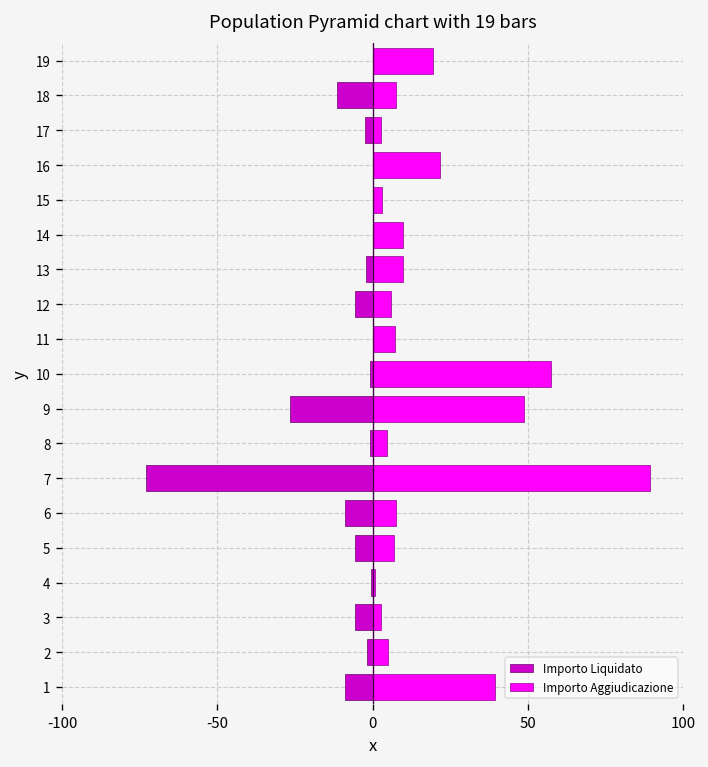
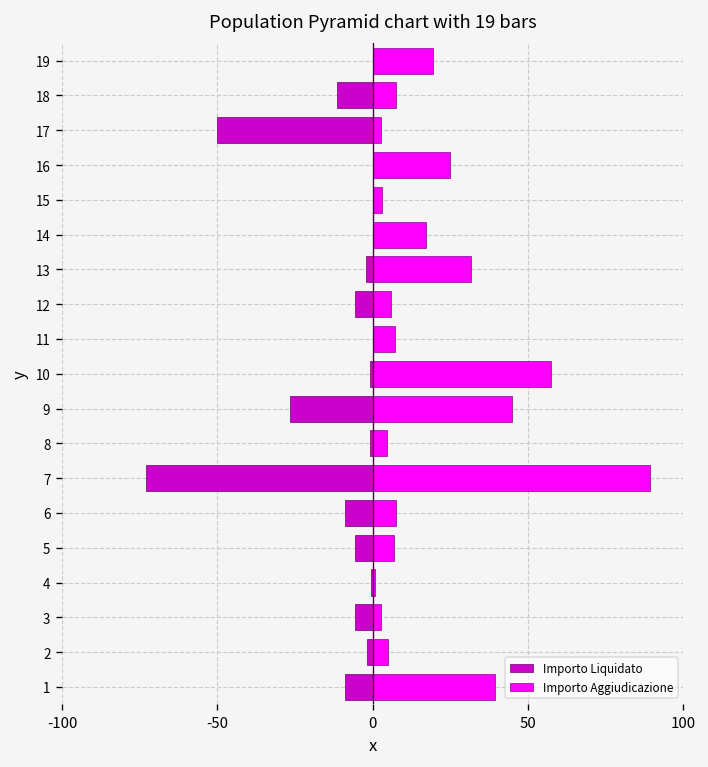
Importo Liquidato, 17: -3 -> -50
Importo Aggiudicazione, 16: 22 -> 25
Importo Aggiudicazione, 14: 10 -> 17
Importo Aggiudicazione, 13: 10 -> 32
Importo Aggiudicazione, 9: 49 -> 45
